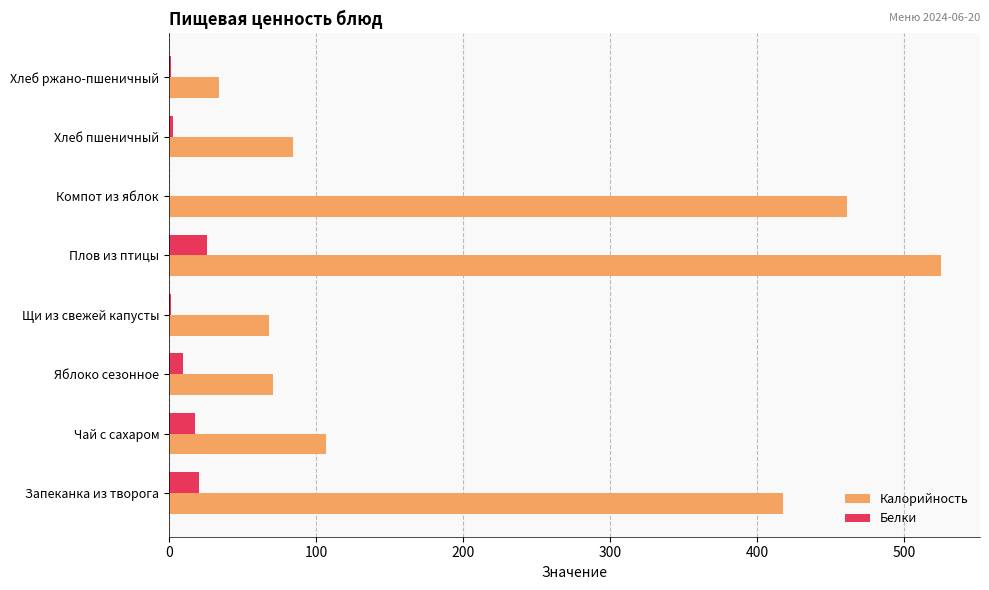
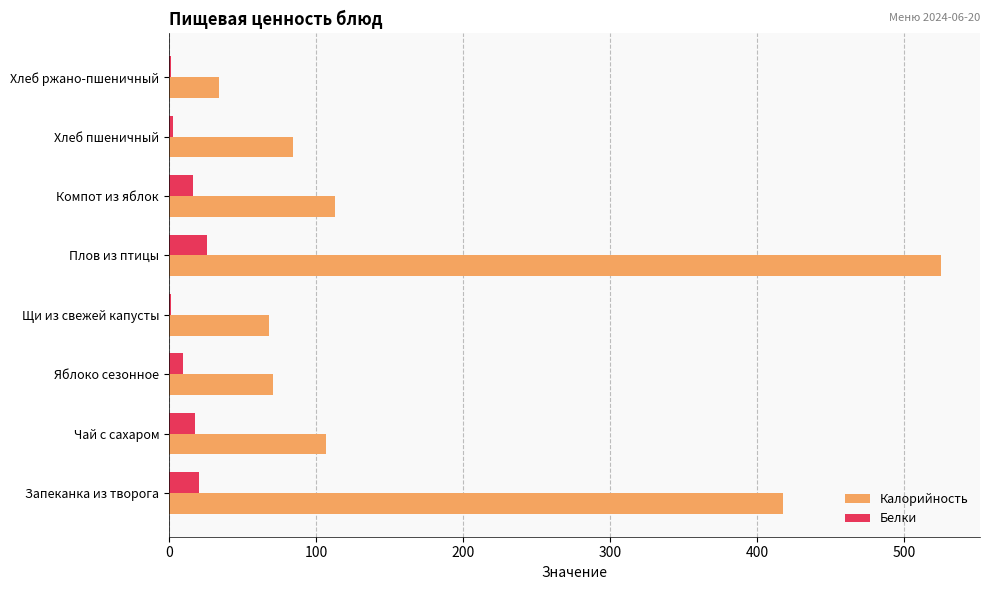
Белки, Компот из яблок: 0 -> 17
Калорийность, Компот из яблок: 461 -> 113
